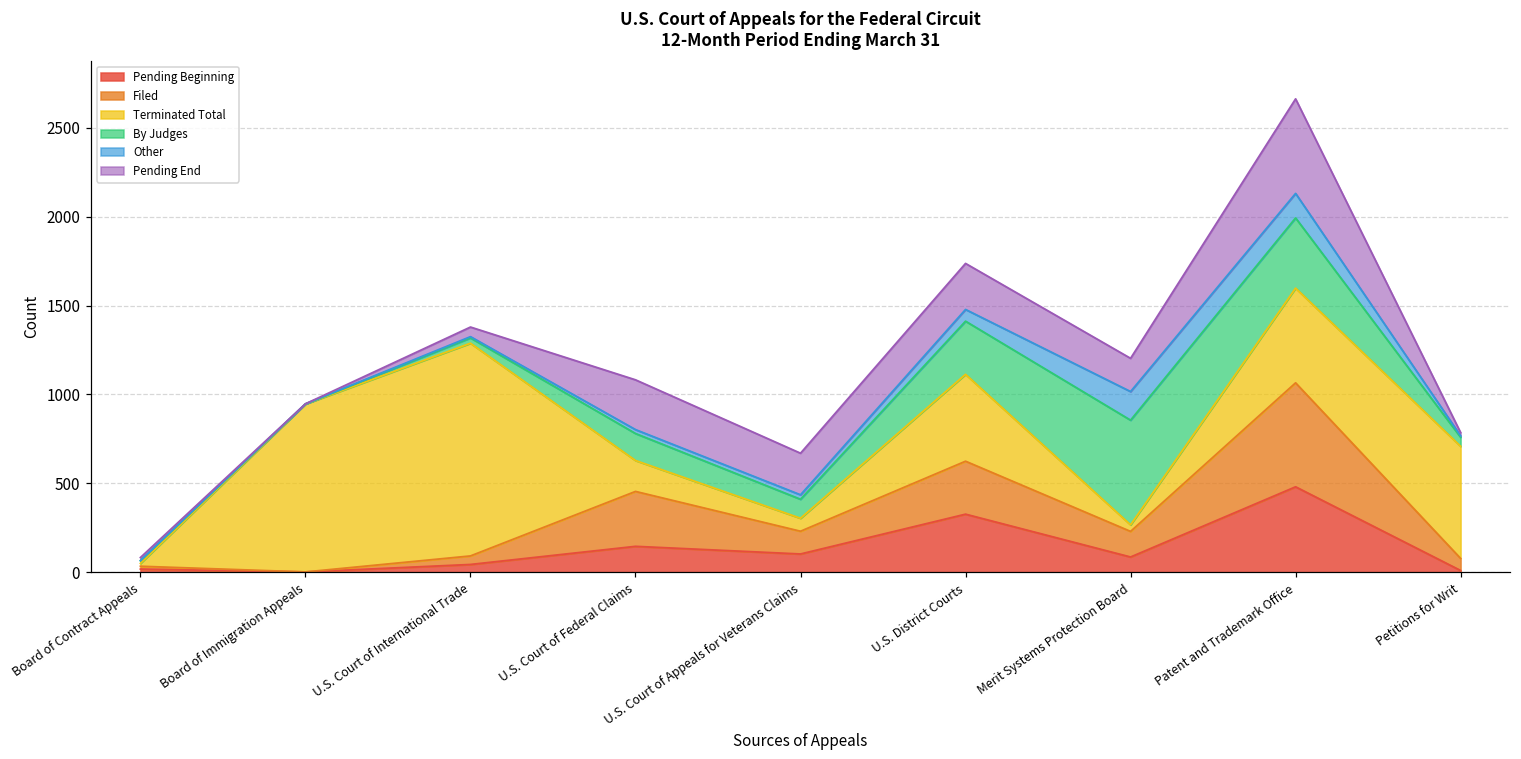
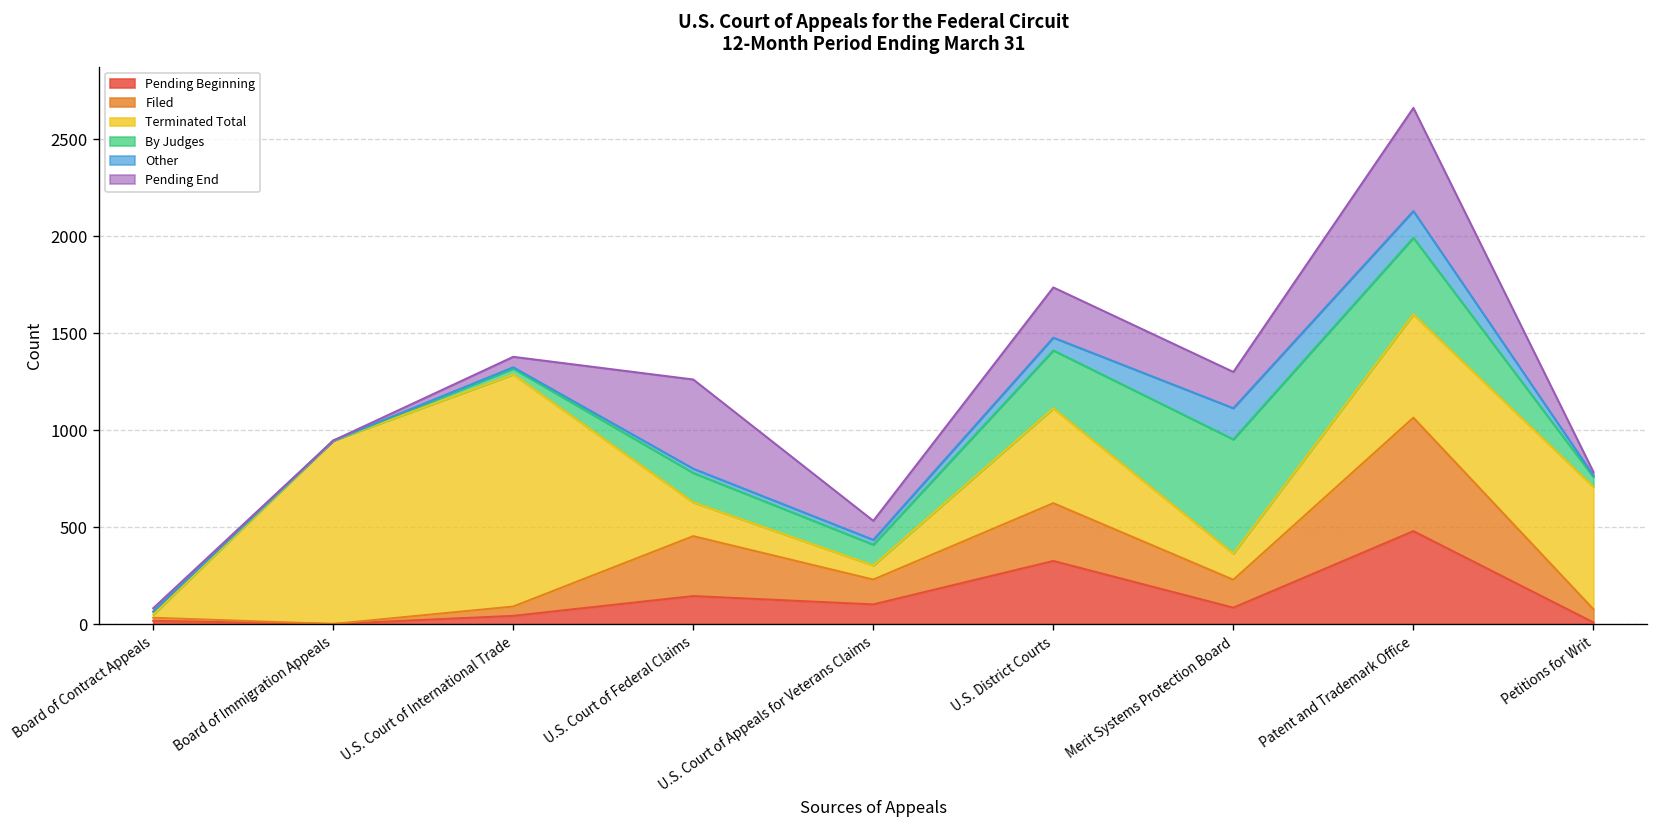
Pending End, U.S. Court of Federal Claims: 280 -> 460
Pending End, U.S. Court of Appeals for Veterans Claims: 230 -> 100
Terminated Total, Merit Systems Protection Board: 40 -> 140
